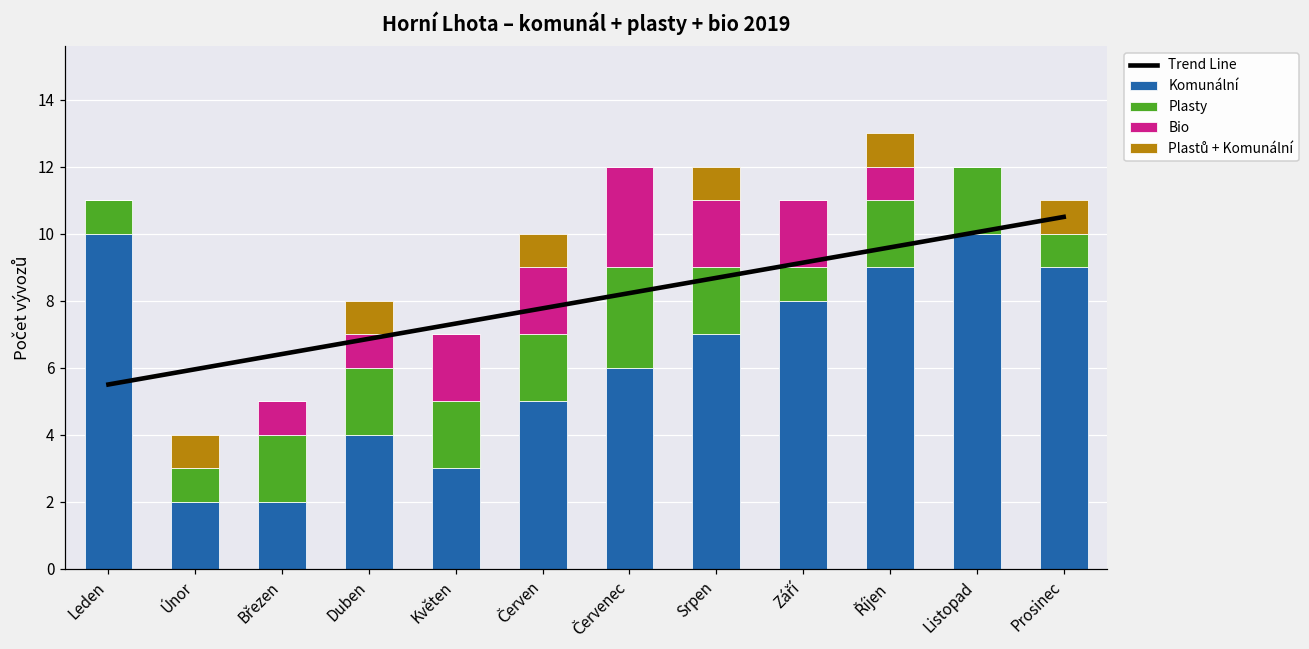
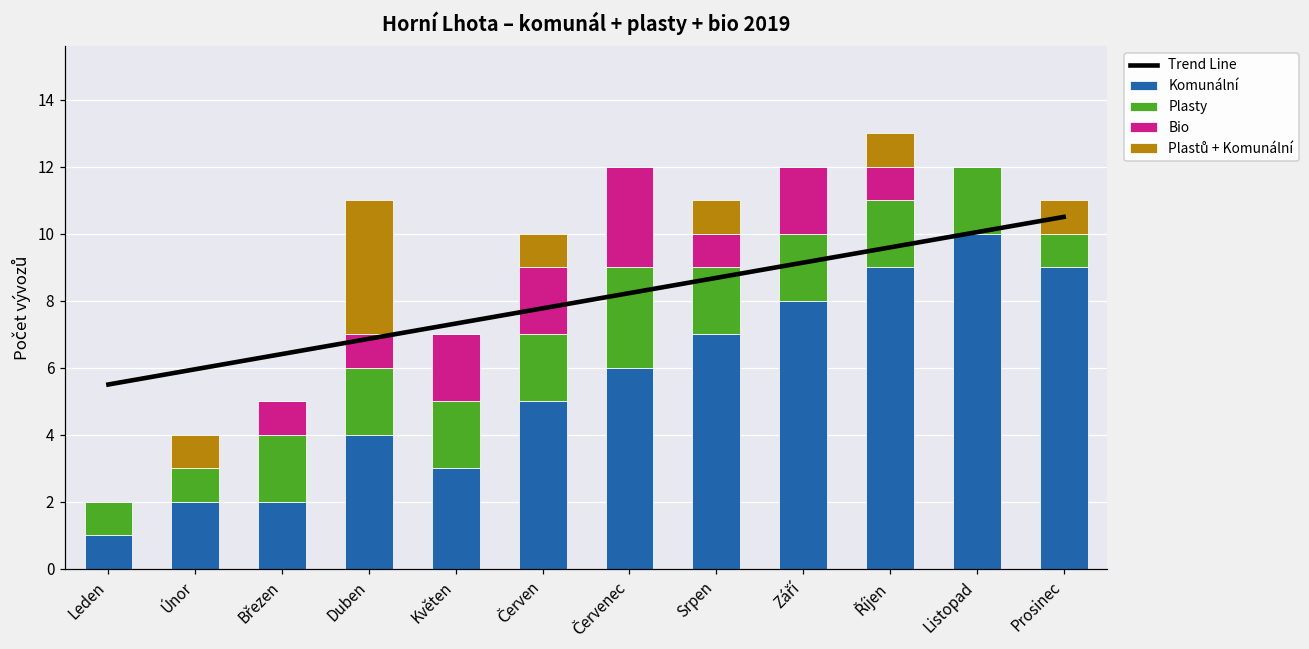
Komunální, Leden: 10 -> 1
Plastů + Komunální, Duben: 1 -> 4
Bio, Srpen: 2 -> 1
Plasty, Září: 1 -> 2
